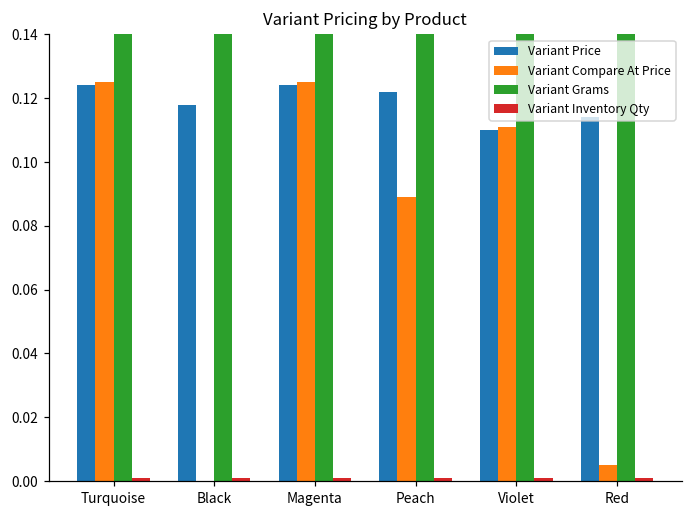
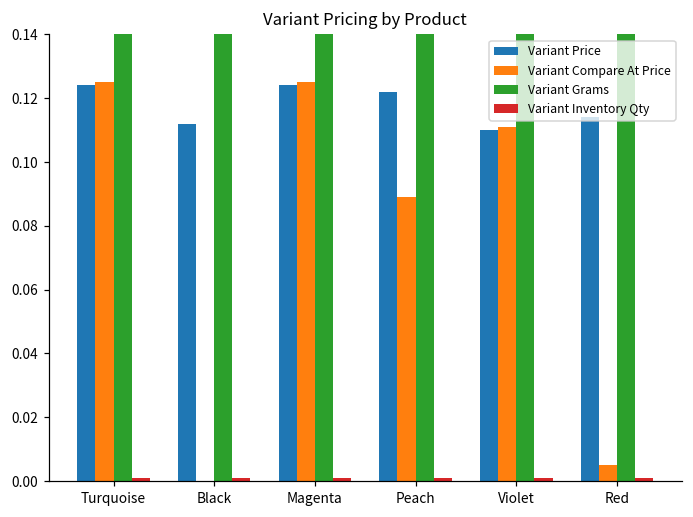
Variant Price, Black: 0.118 -> 0.112
